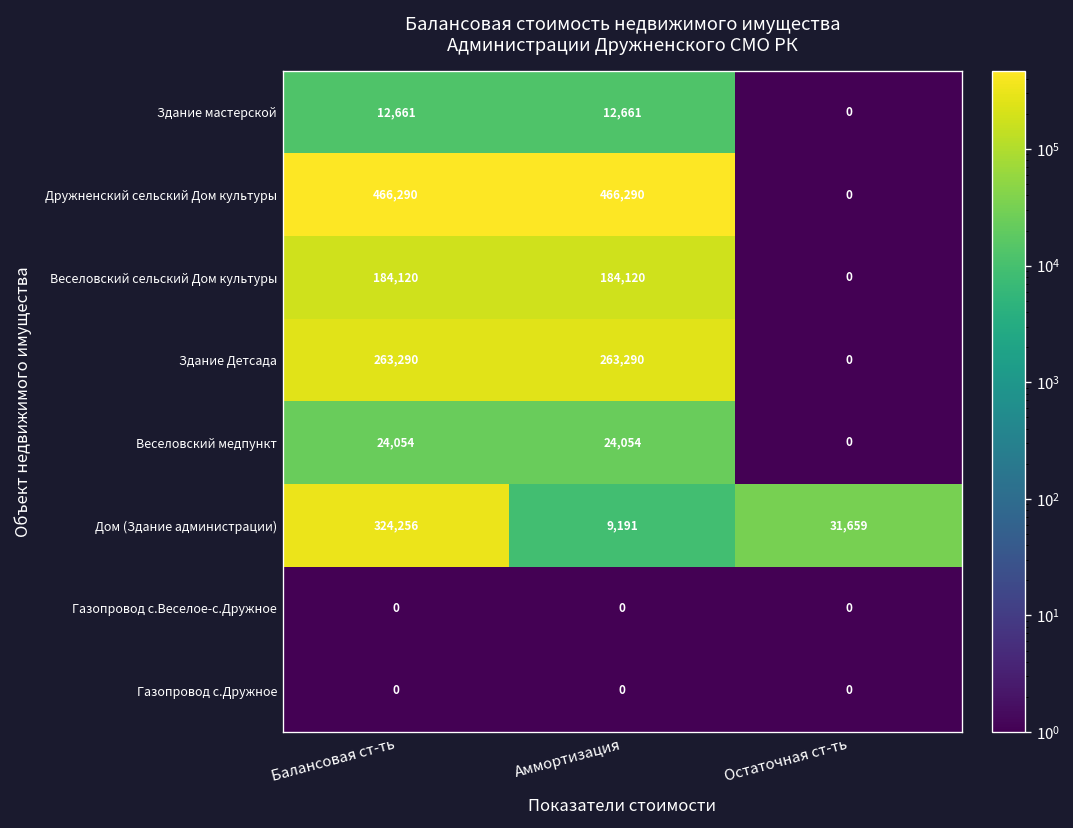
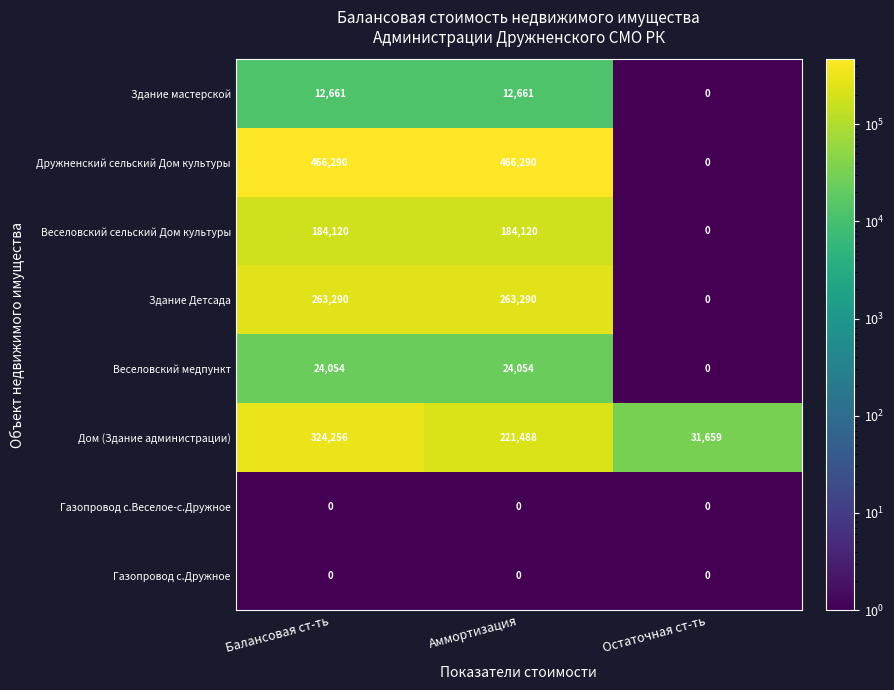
Дом (Здание администрации), Аммортизация: 9,191 -> 221,488
